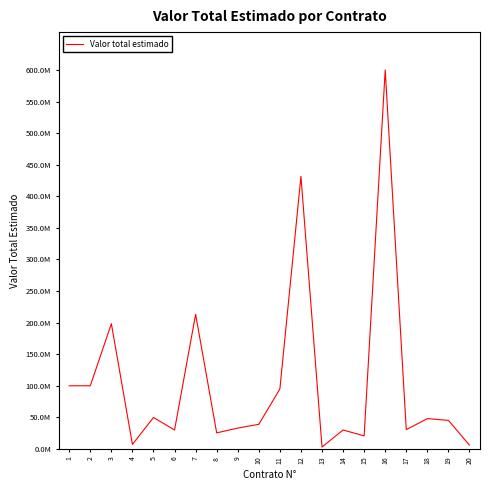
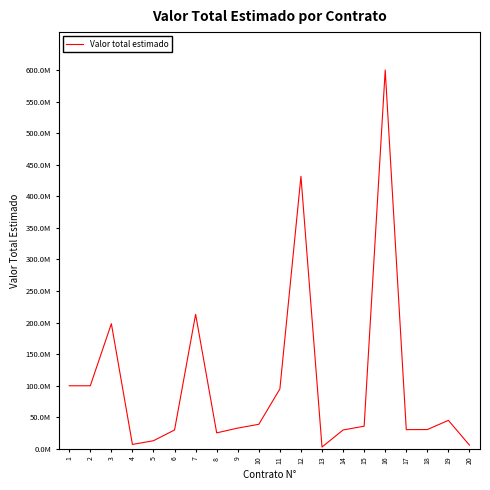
5: 50000000 -> 10000000
15: 20000000 -> 40000000
18: 50000000 -> 30000000
